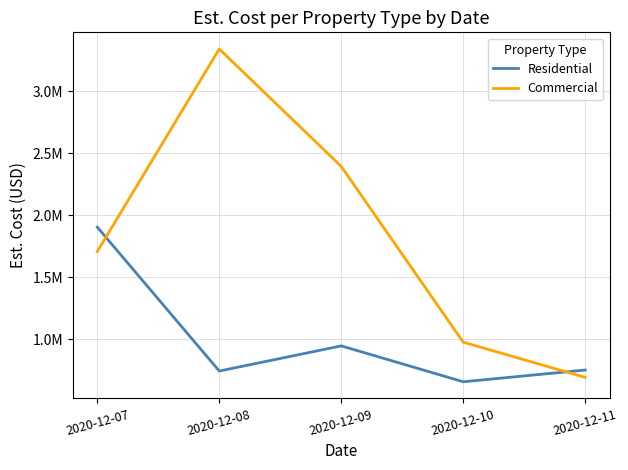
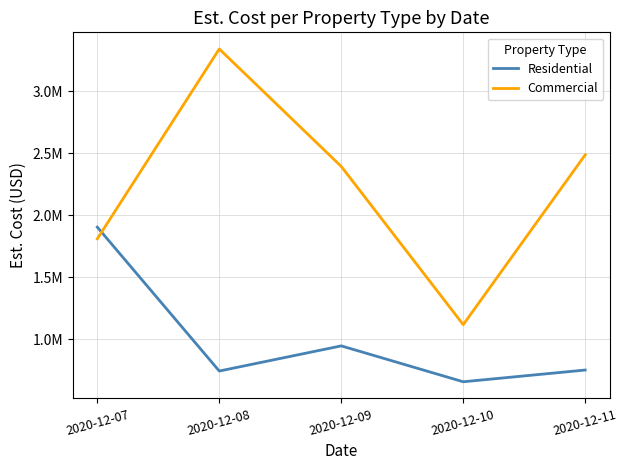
Commercial, 2020-12-07: 1710000 -> 1810000
Commercial, 2020-12-10: 980000 -> 1120000
Commercial, 2020-12-11: 690000 -> 2490000
